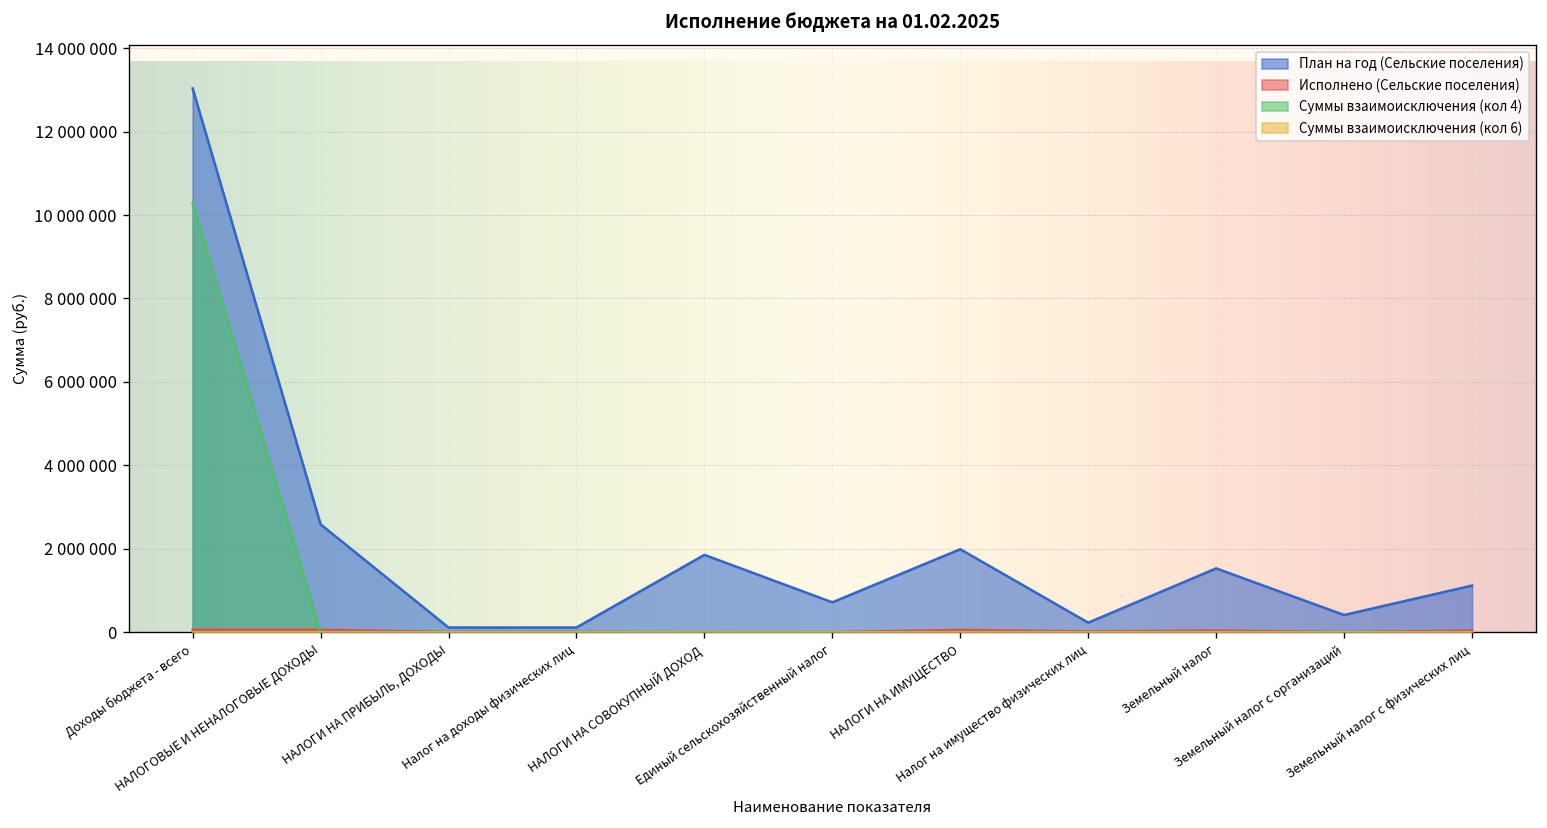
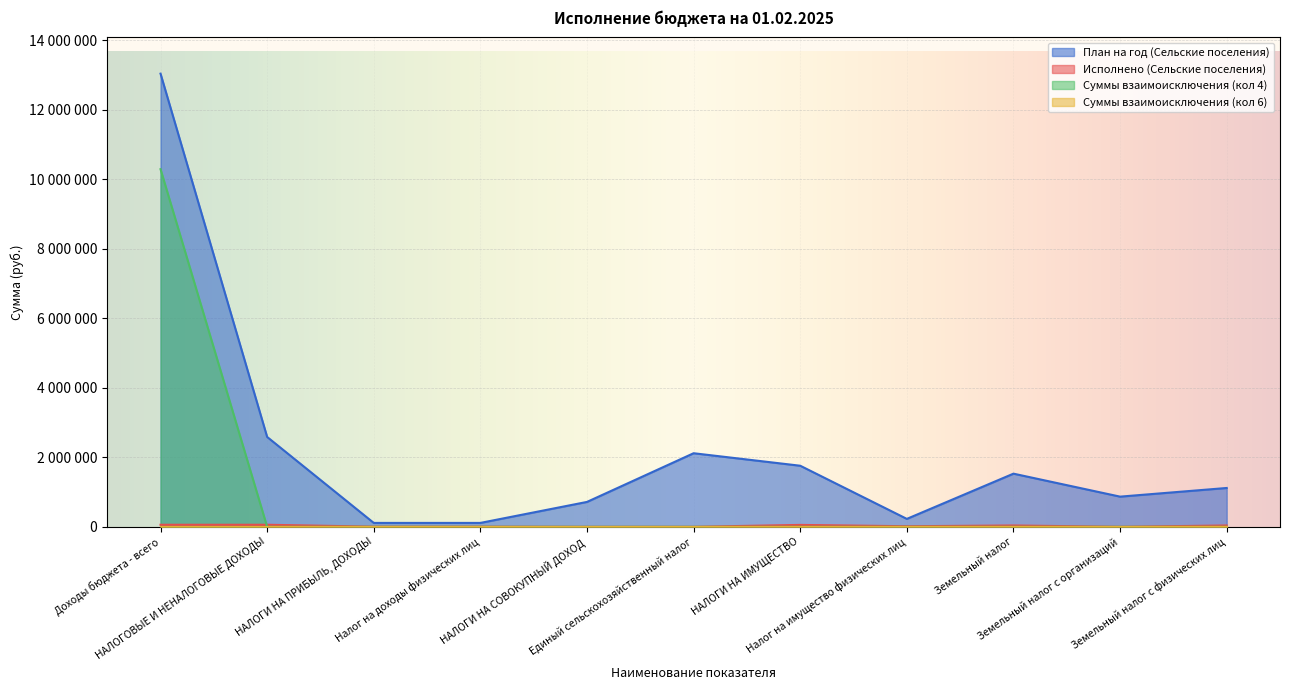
План на год (Сельские поселения), НАЛОГИ НА СОВОКУПНЫЙ ДОХОД: 1900000 -> 700000
План на год (Сельские поселения), Единый сельскохозяйственный налог: 700000 -> 2100000
План на год (Сельские поселения), НАЛОГИ НА ИМУЩЕСТВО: 2000000 -> 1800000
План на год (Сельские поселения), Земельный налог с организаций: 400000 -> 900000
